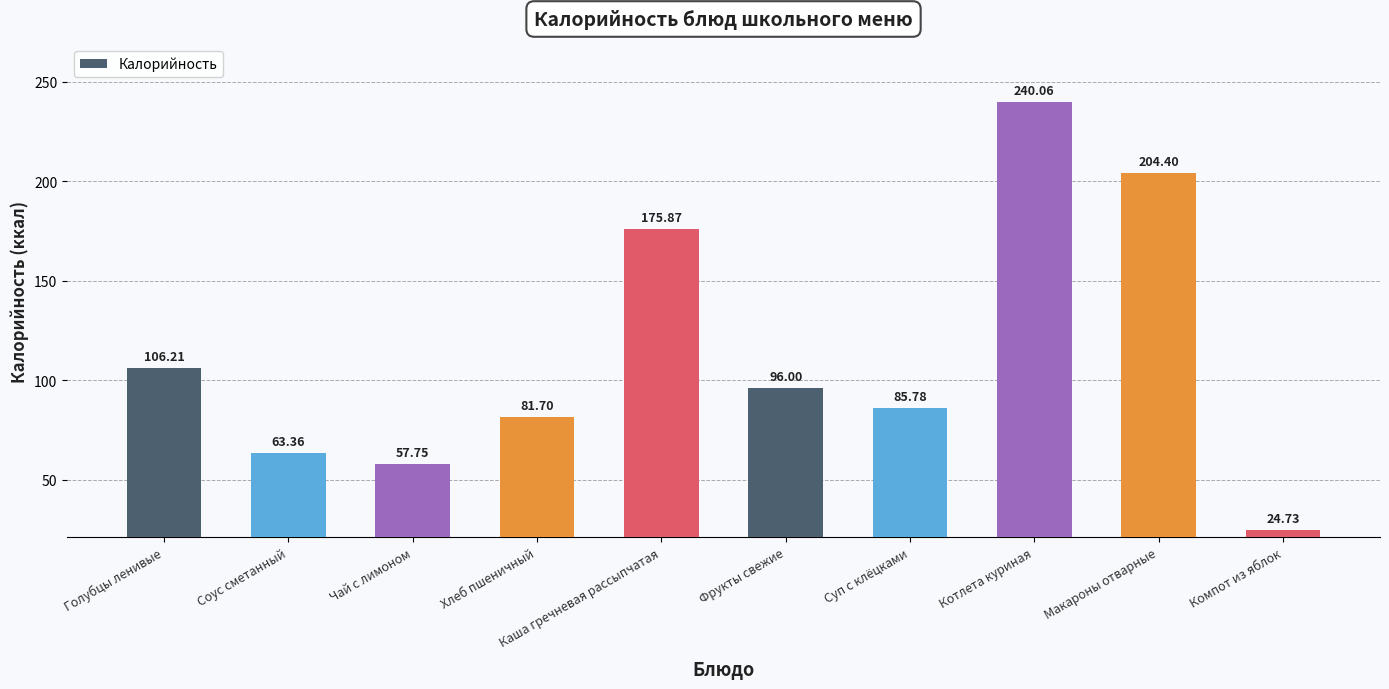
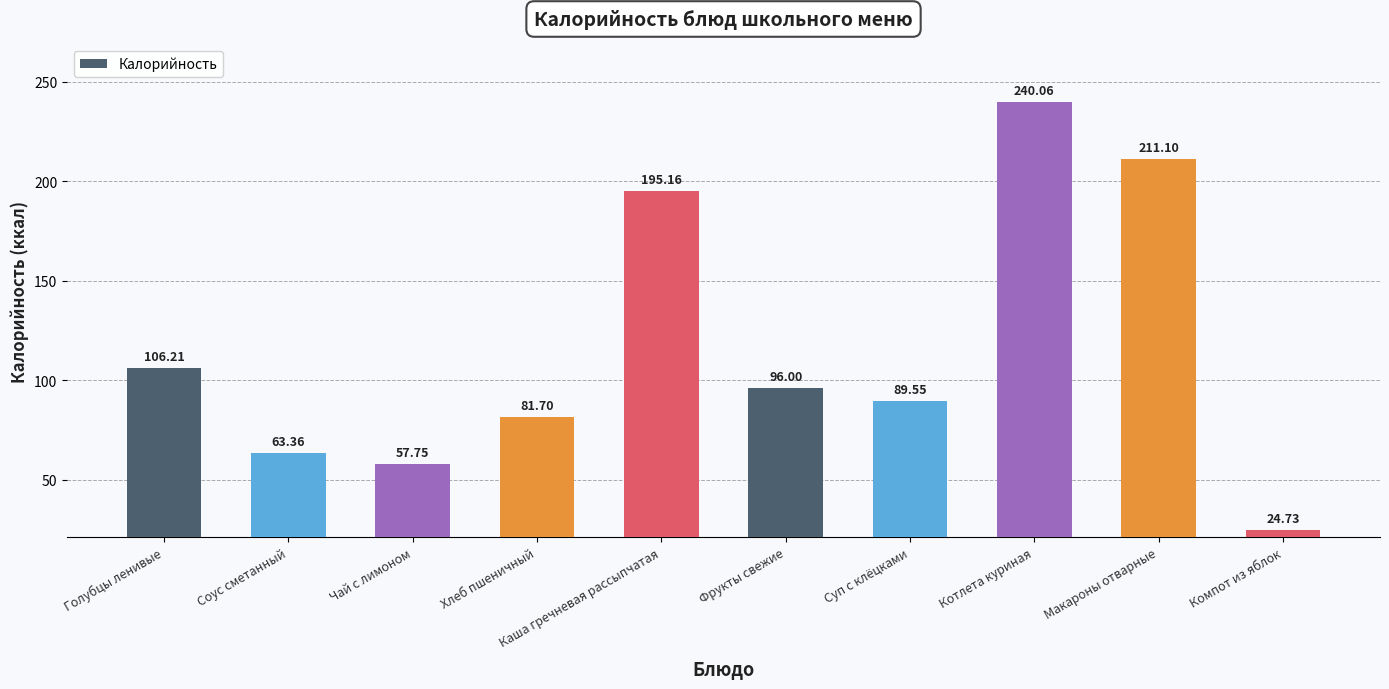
Каша гречневая рассыпчатая: 175.87 -> 195.16
Суп с клёцками: 85.78 -> 89.55
Макароны отварные: 204.40 -> 211.10
